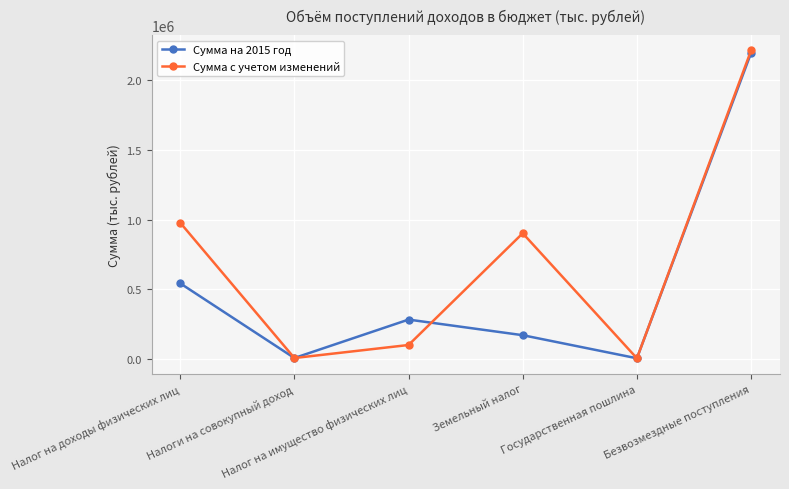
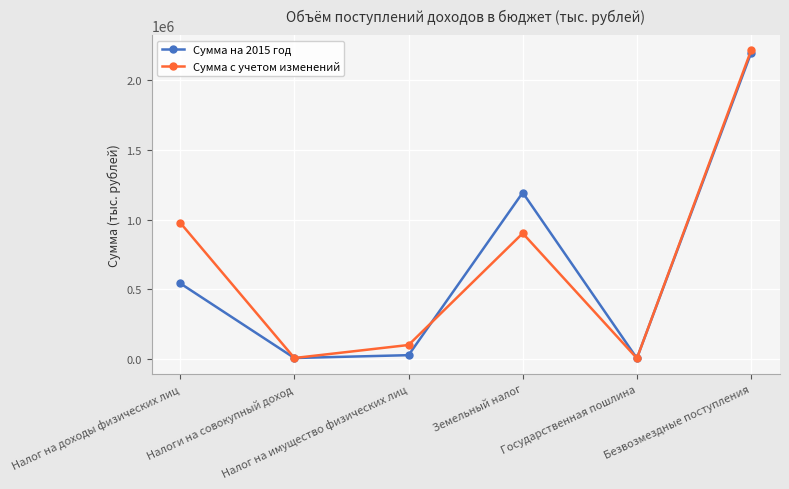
Сумма на 2015 год, Налог на имущество физических лиц: 280000 -> 30000
Сумма на 2015 год, Земельный налог: 170000 -> 1190000
